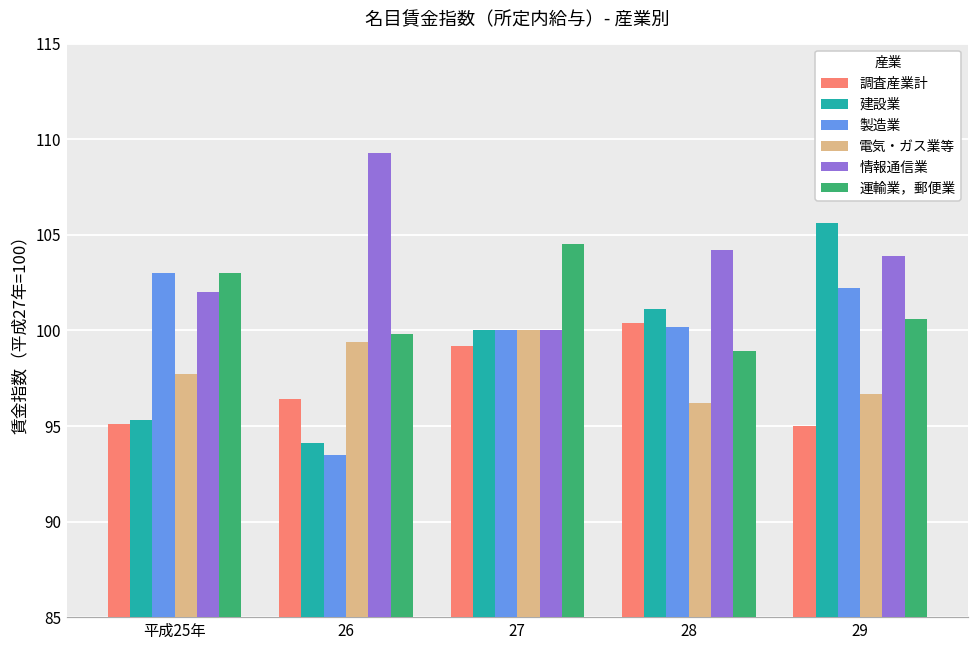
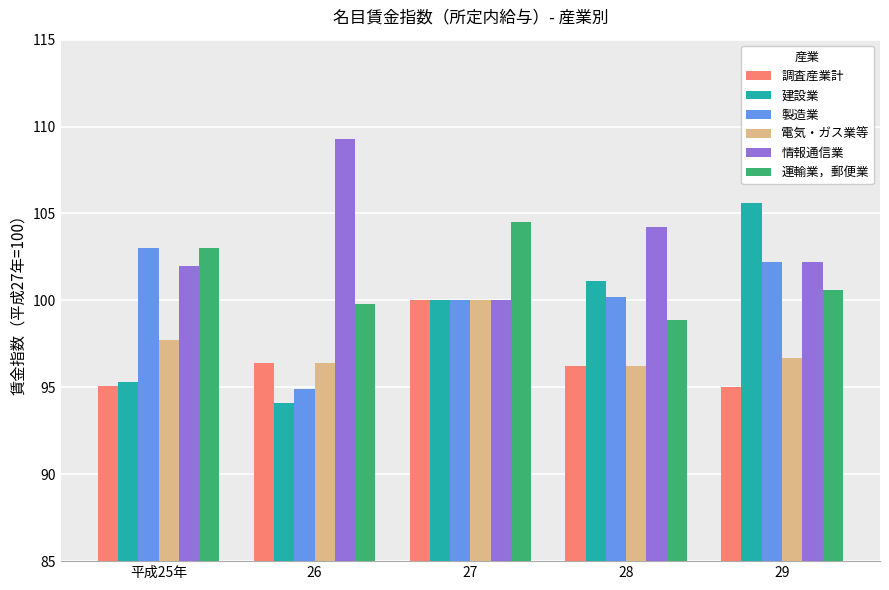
製造業, 26: 93.5 -> 94.9
電気・ガス業等, 26: 99.4 -> 96.4
調査産業計, 27: 99.2 -> 100.0
調査産業計, 28: 100.4 -> 96.2
情報通信業, 29: 103.9 -> 102.2
